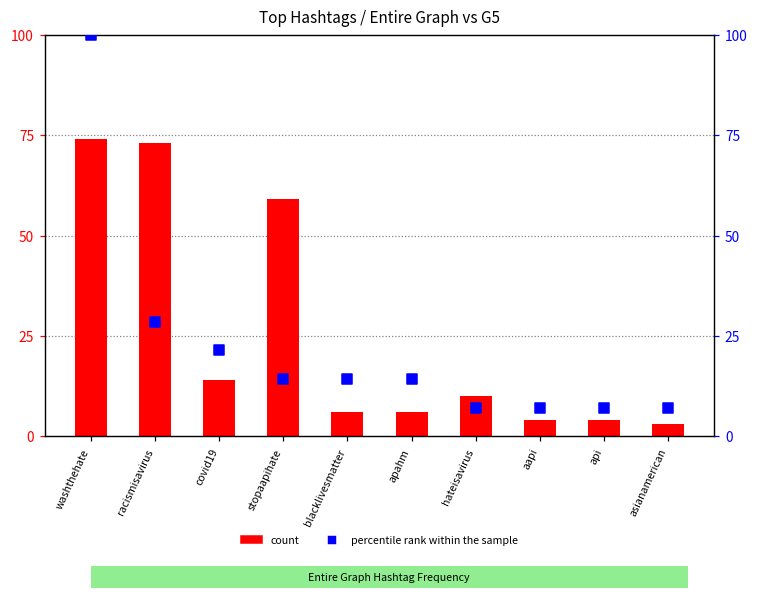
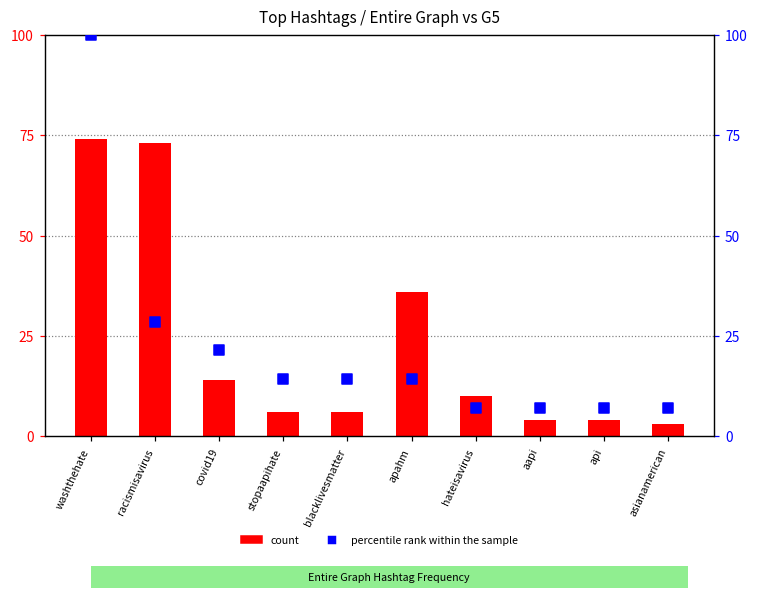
count, stopaapihate: 59 -> 6
count, apahm: 6 -> 36
